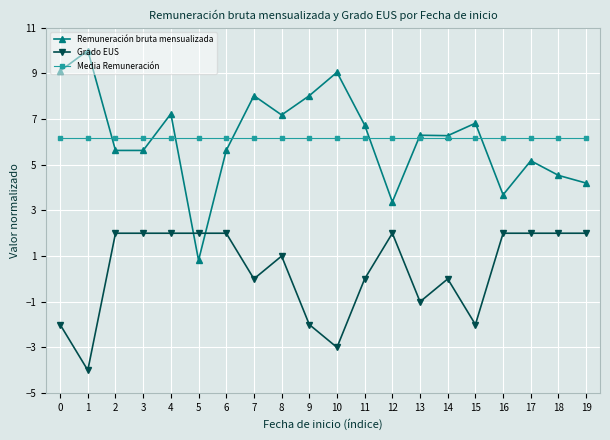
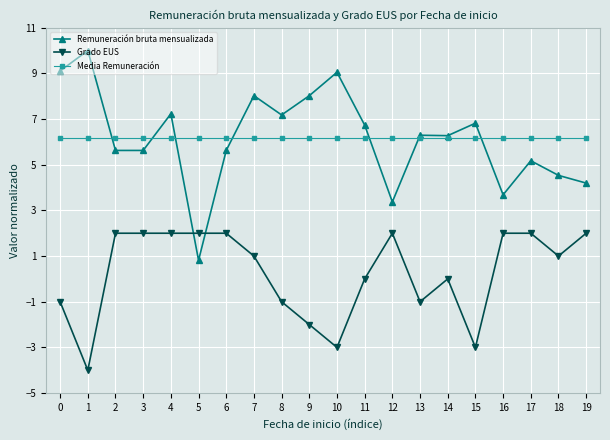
Grado EUS, 0: -2.0 -> -1.0
Grado EUS, 7: 0.0 -> 1.0
Grado EUS, 8: 1.0 -> -1.0
Grado EUS, 15: -2.0 -> -3.0
Grado EUS, 18: 2.0 -> 1.0
